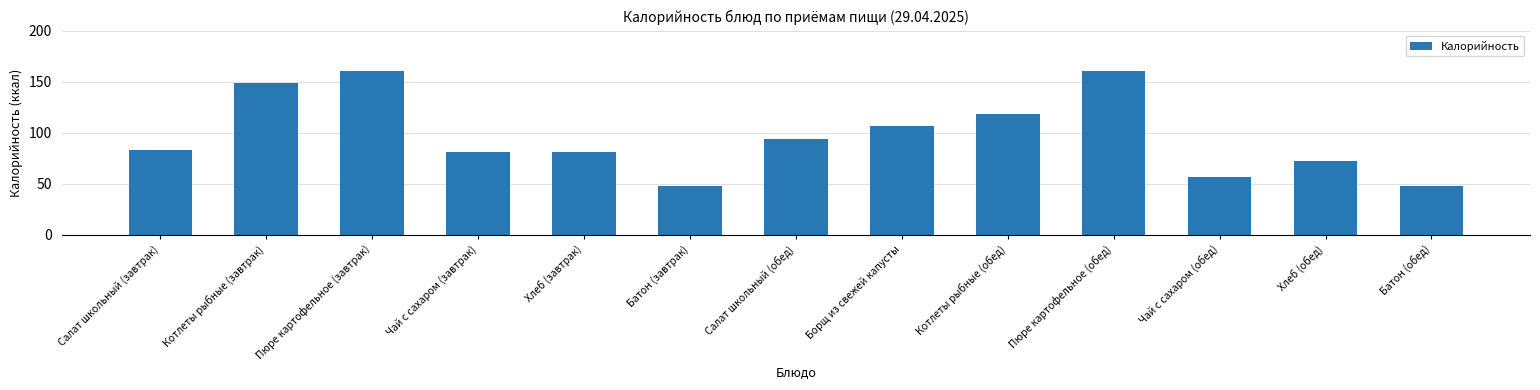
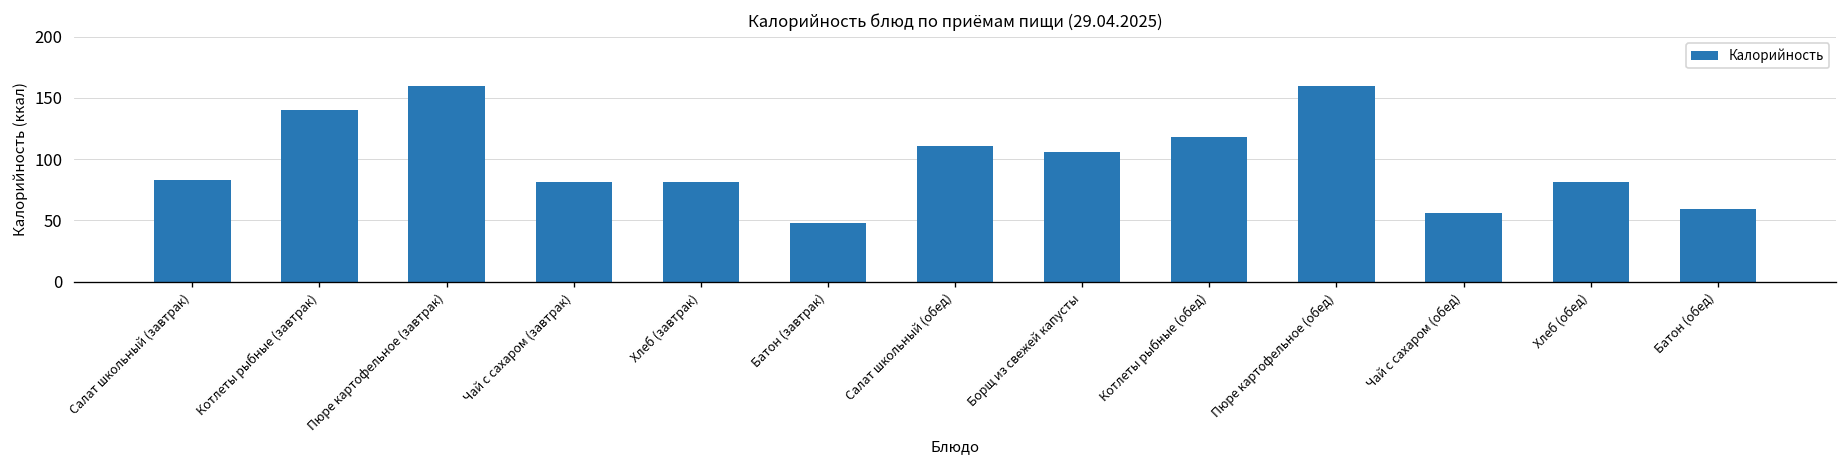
Котлеты рыбные (завтрак): 149 -> 140
Салат школьный (обед): 94 -> 111
Хлеб (обед): 72 -> 81
Батон (обед): 48 -> 59
